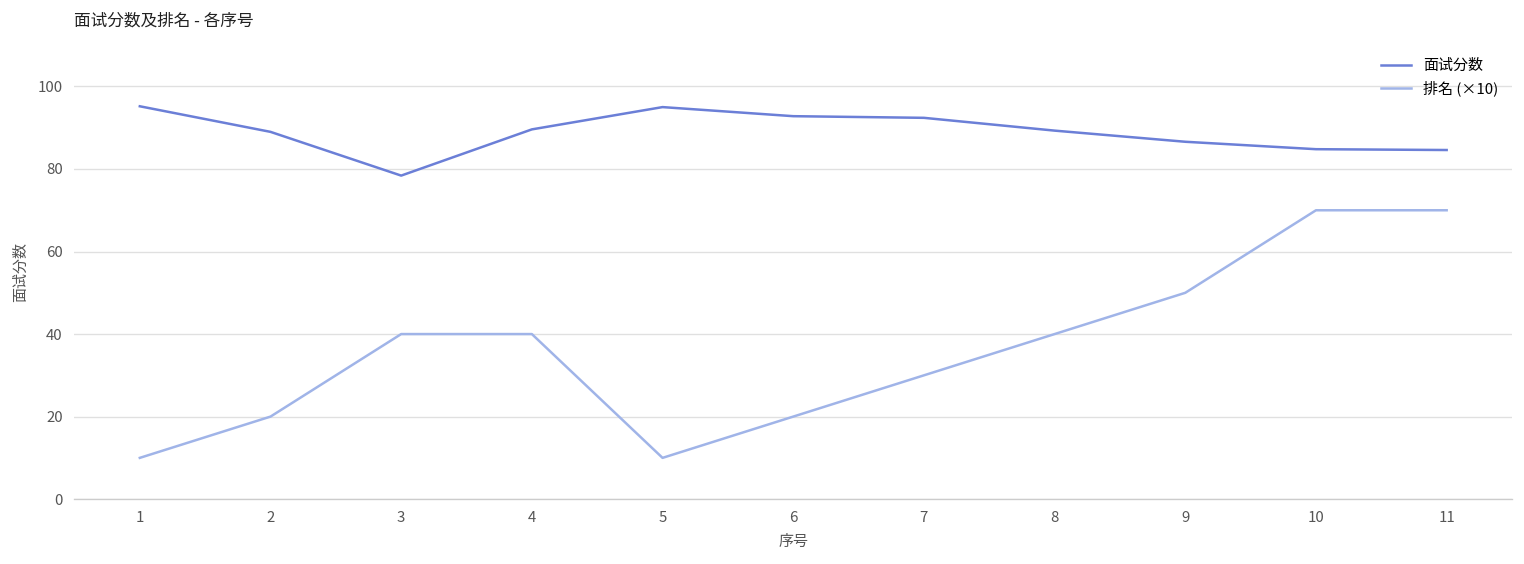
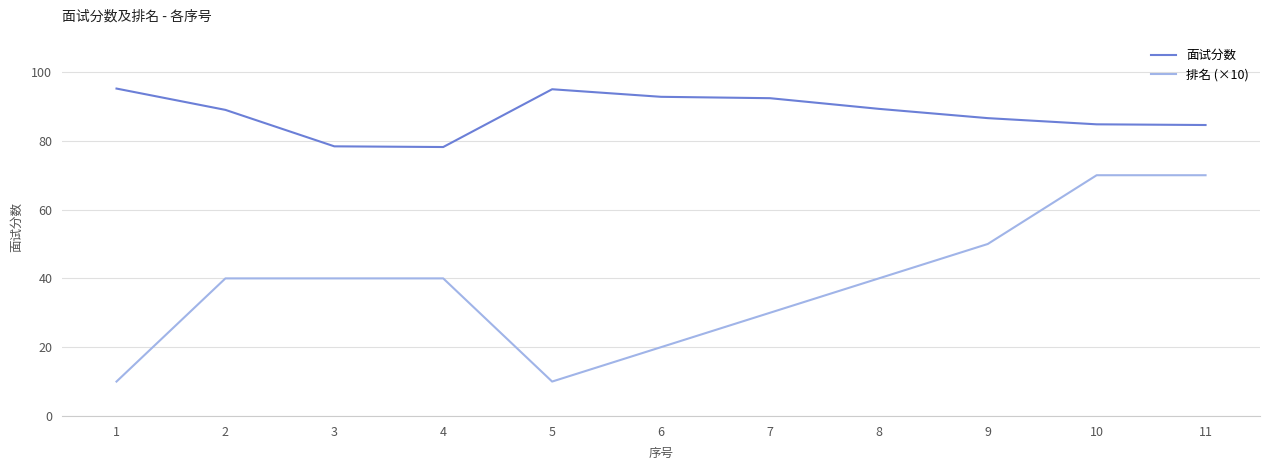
排名 (×10), 2: 20 -> 40
面试分数, 4: 90 -> 78
